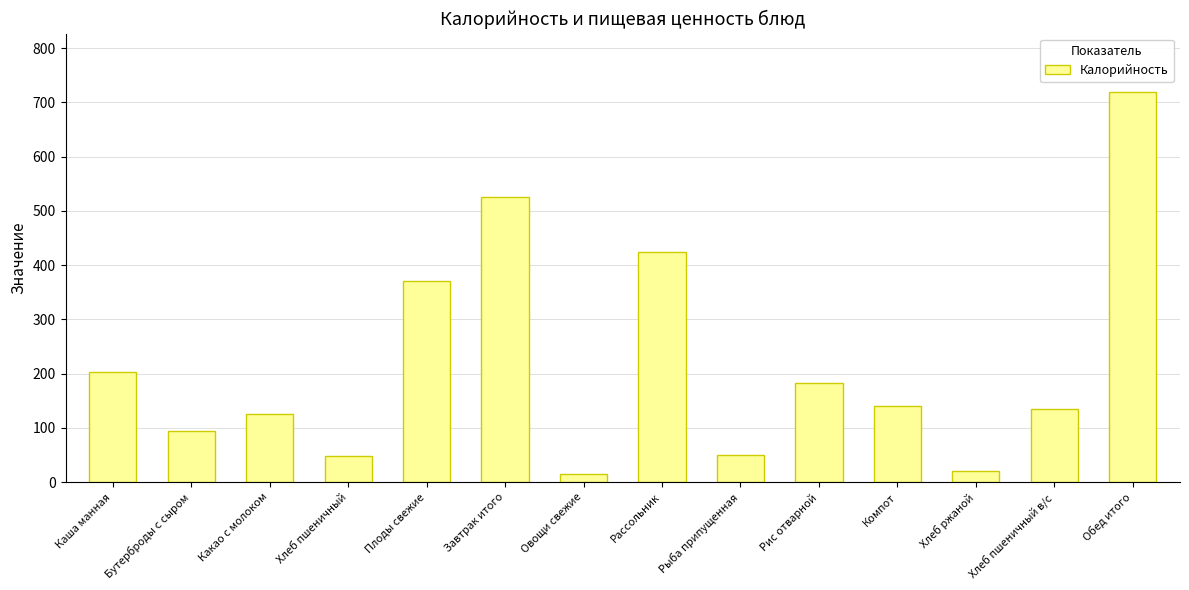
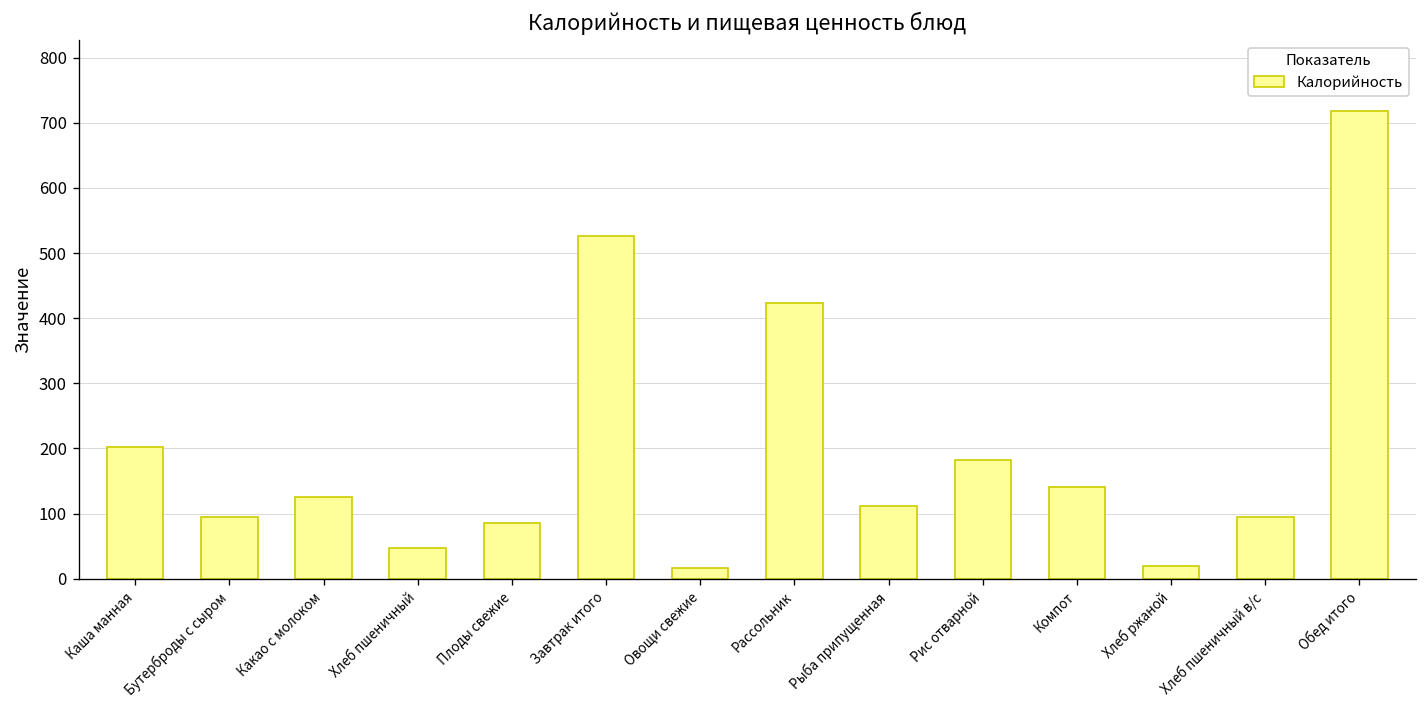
Плоды свежие: 370 -> 90
Рыба припущенная: 50 -> 110
Хлеб пшеничный в/с: 130 -> 90
